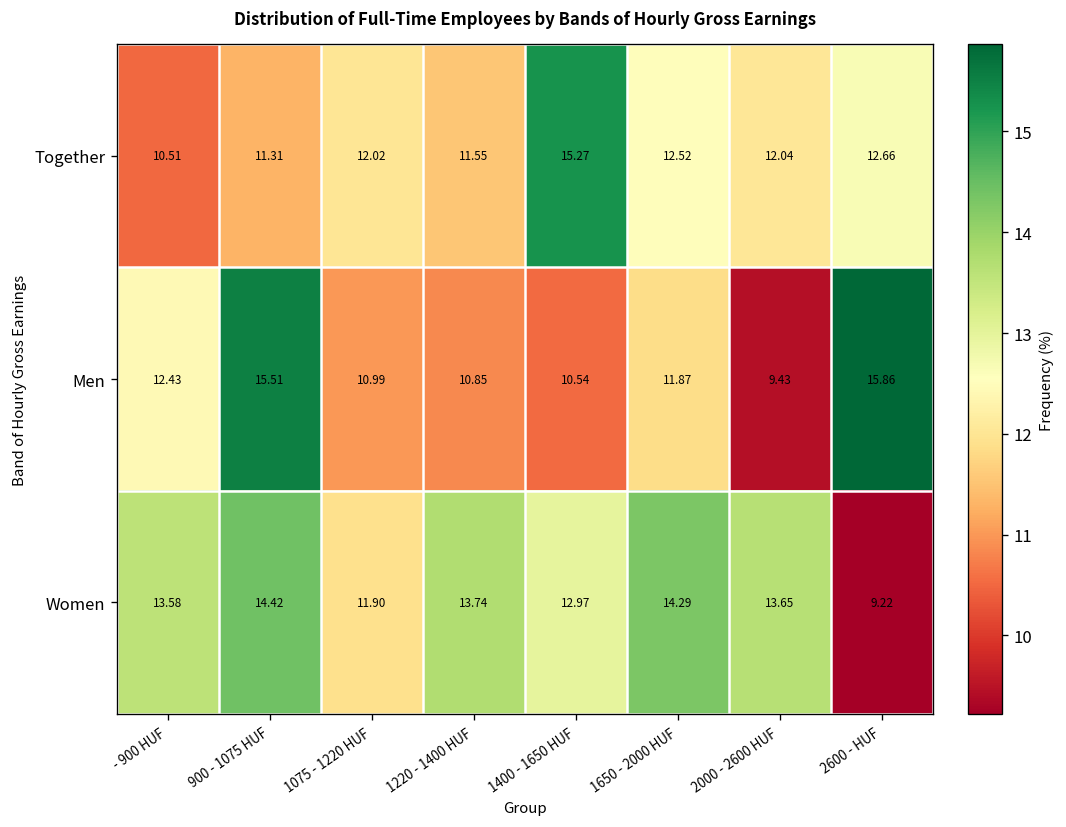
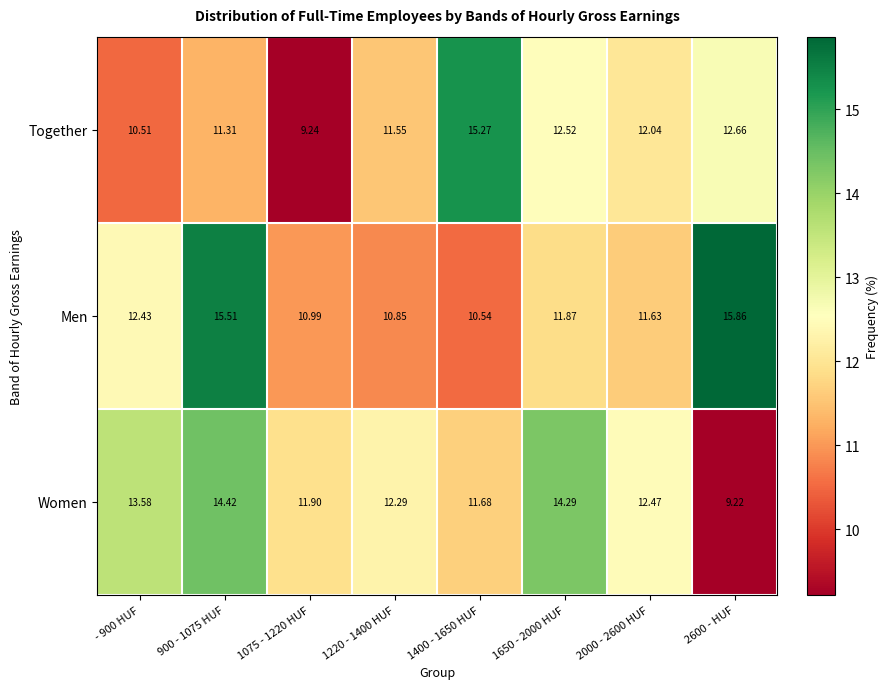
Together, 1075 - 1220 HUF: 12.02 -> 9.24
Men, 2000 - 2600 HUF: 9.43 -> 11.63
Women, 1220 - 1400 HUF: 13.74 -> 12.29
Women, 1400 - 1650 HUF: 12.97 -> 11.68
Women, 2000 - 2600 HUF: 13.65 -> 12.47
